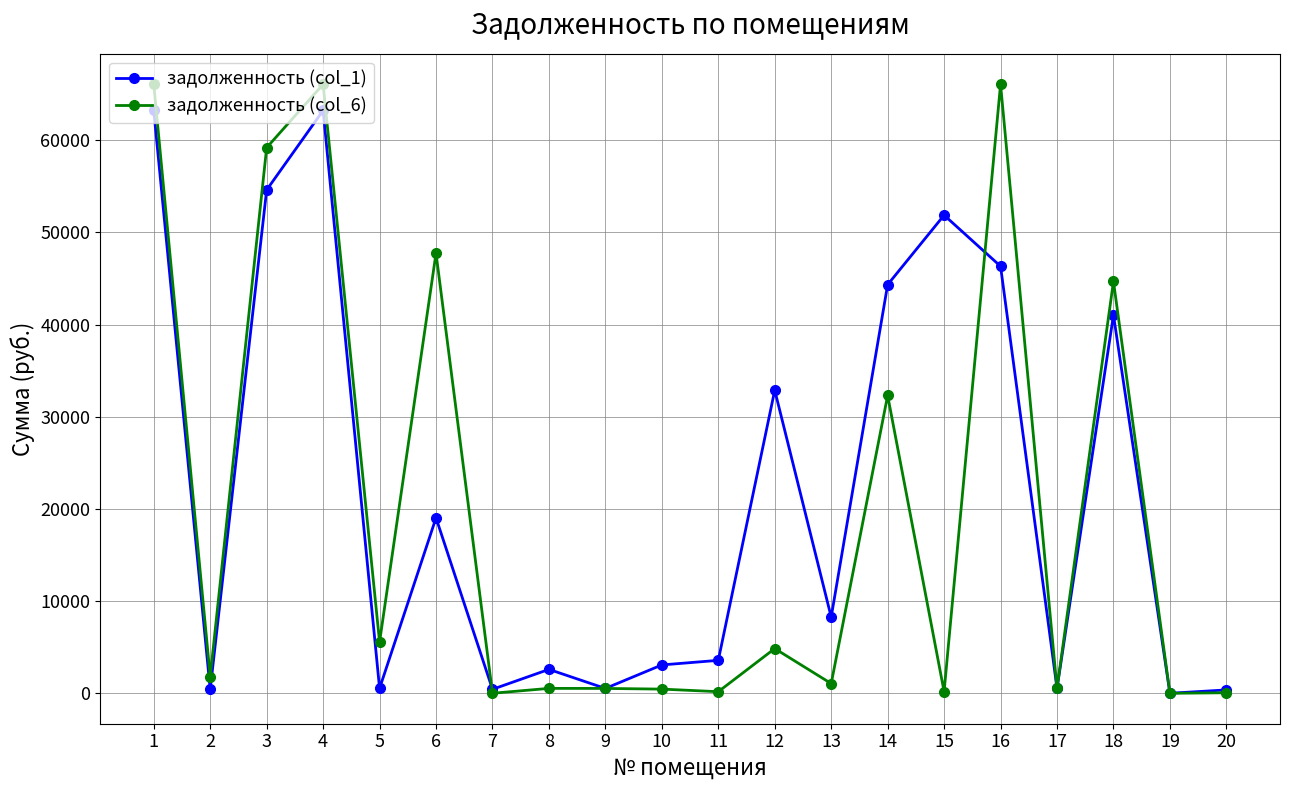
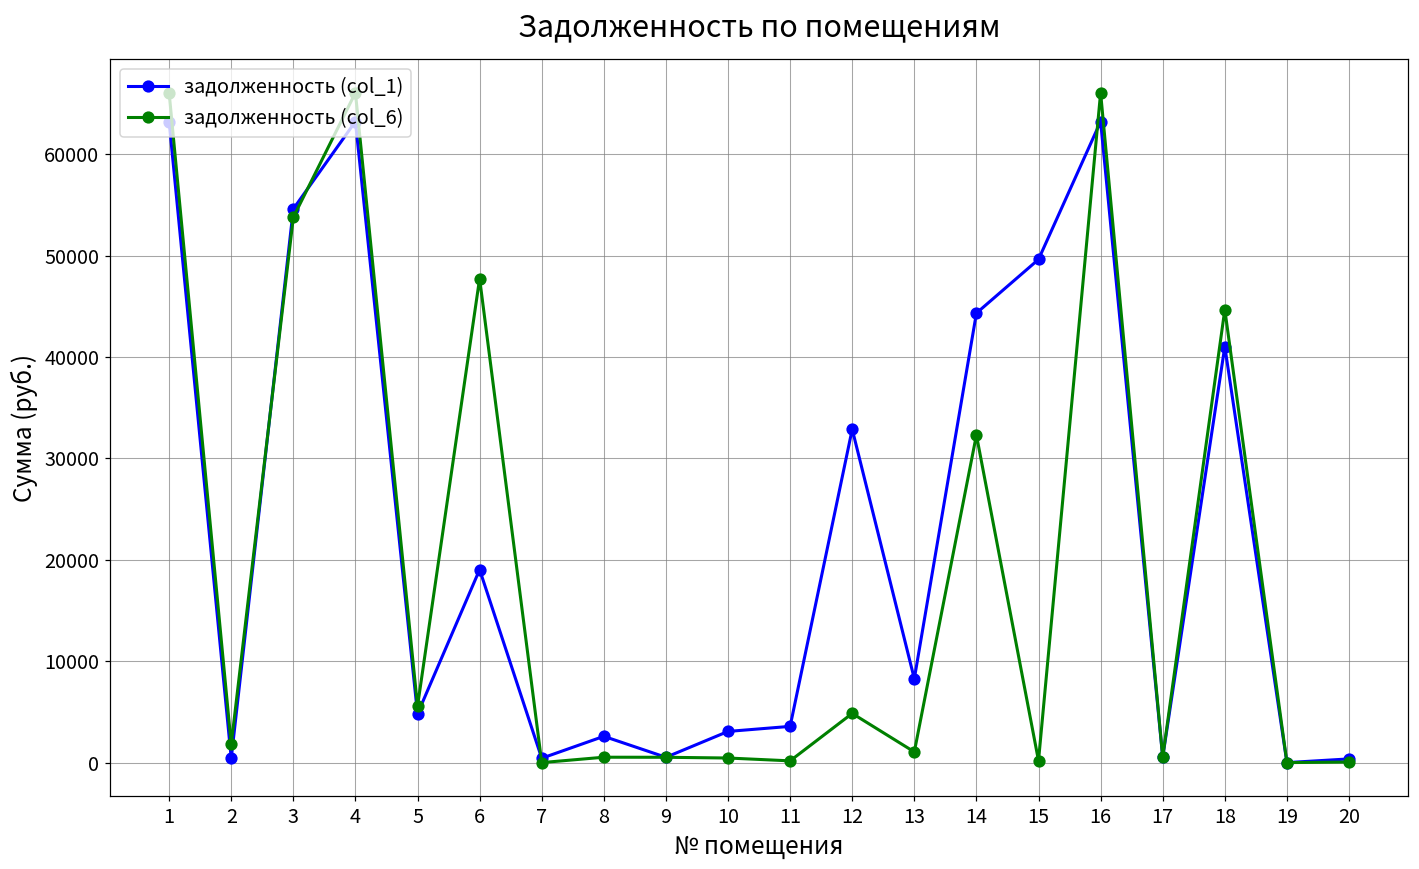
задолженность (col_6), 3: 59000 -> 54000
задолженность (col_1), 5: 1000 -> 5000
задолженность (col_1), 15: 52000 -> 50000
задолженность (col_1), 16: 46000 -> 63000
